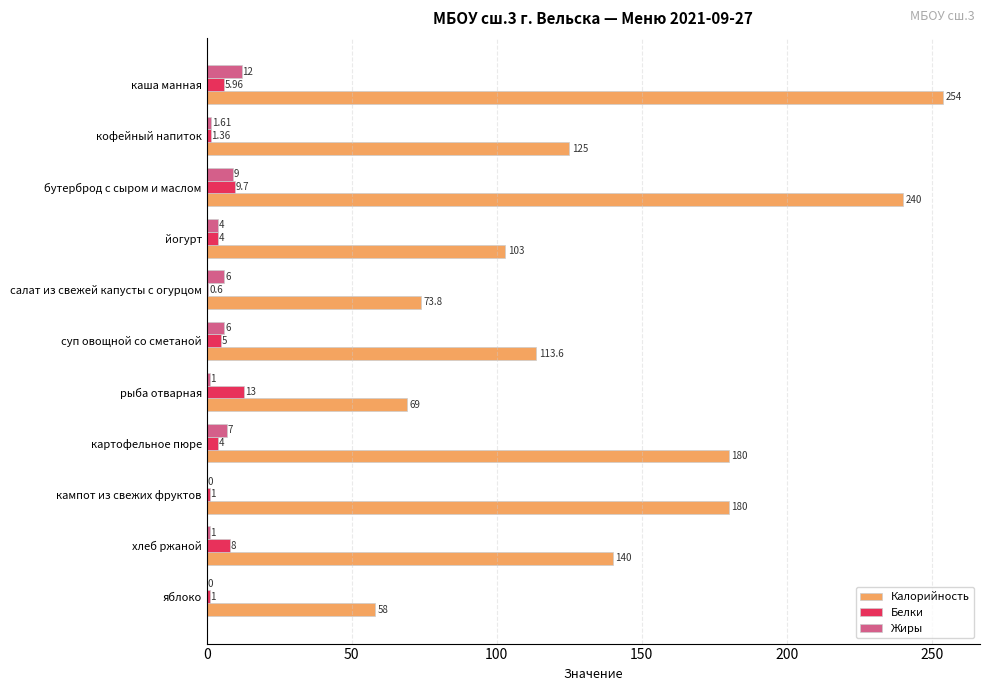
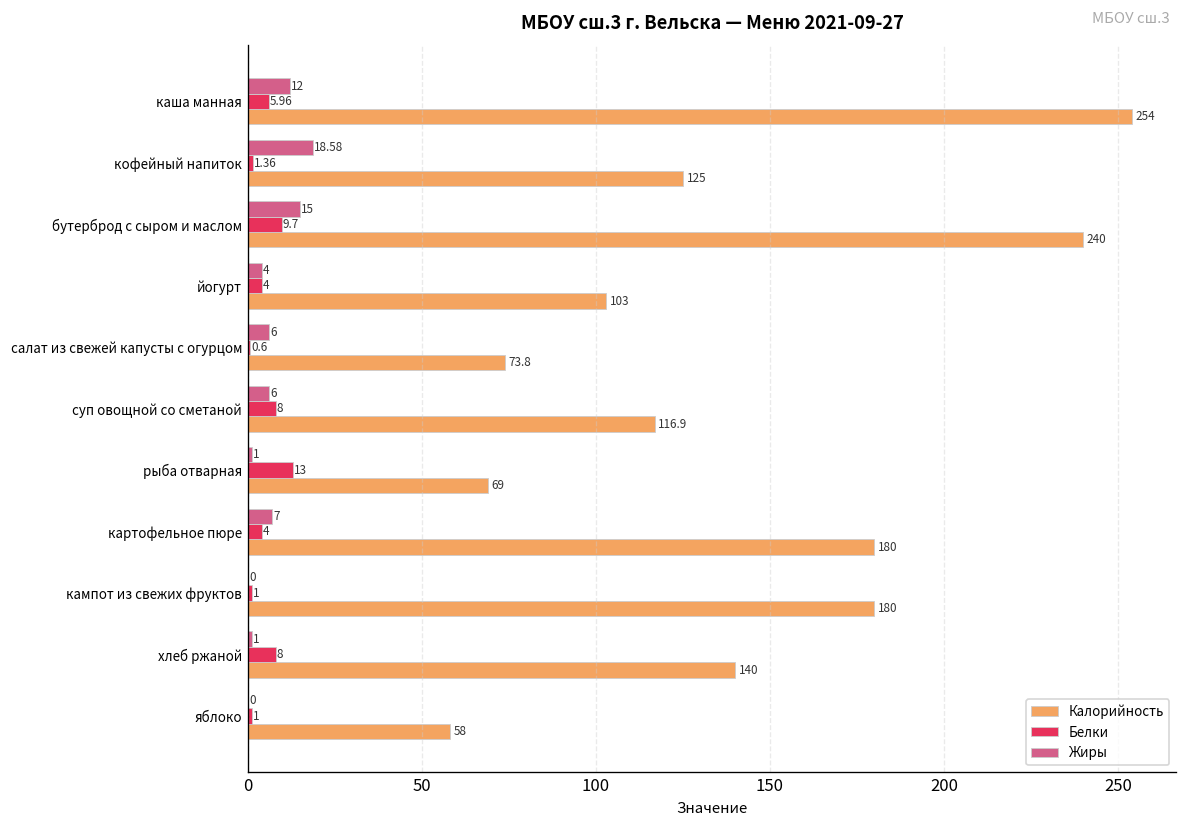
Жиры, кофейный напиток: 1.61 -> 18.58
Жиры, бутерброд с сыром и маслом: 9 -> 15
Белки, суп овощной со сметаной: 5 -> 8
Калорийность, суп овощной со сметаной: 113.6 -> 116.9
